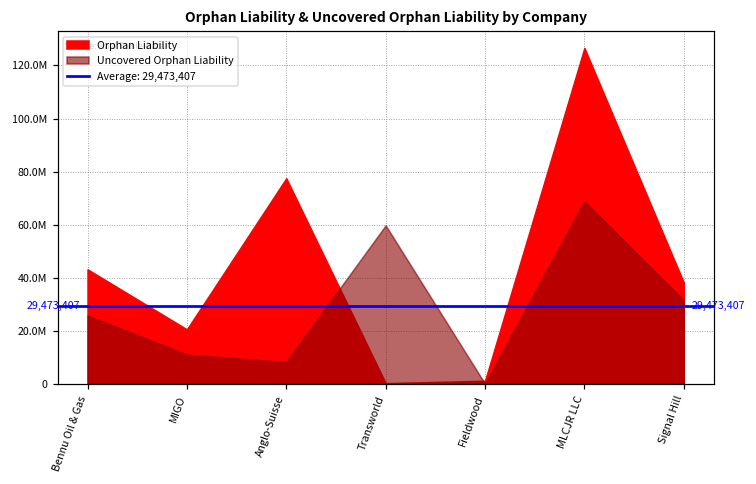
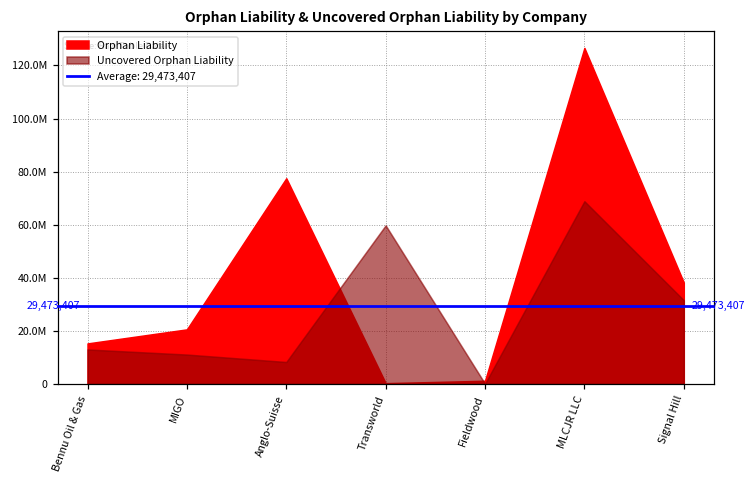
Orphan Liability, Bennu Oil & Gas: 43000000 -> 15000000
Uncovered Orphan Liability, Bennu Oil & Gas: 26000000 -> 13000000
